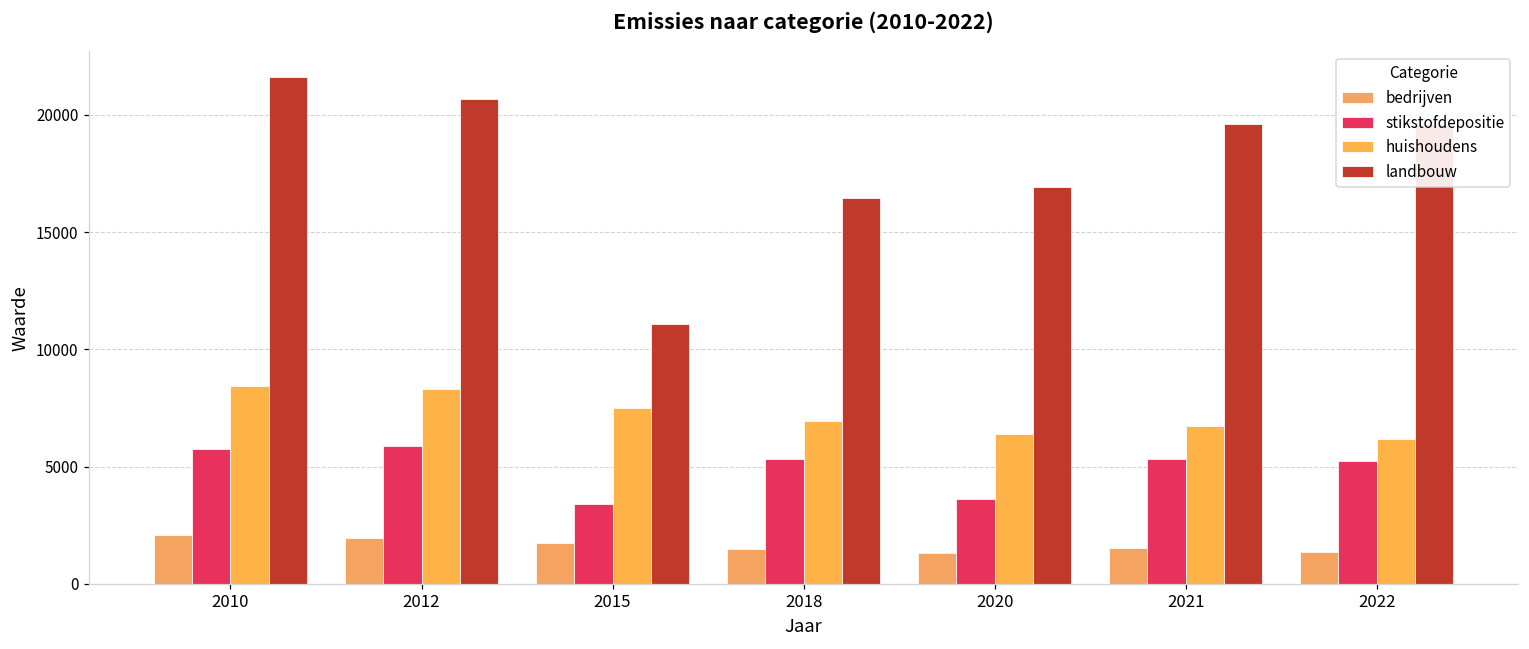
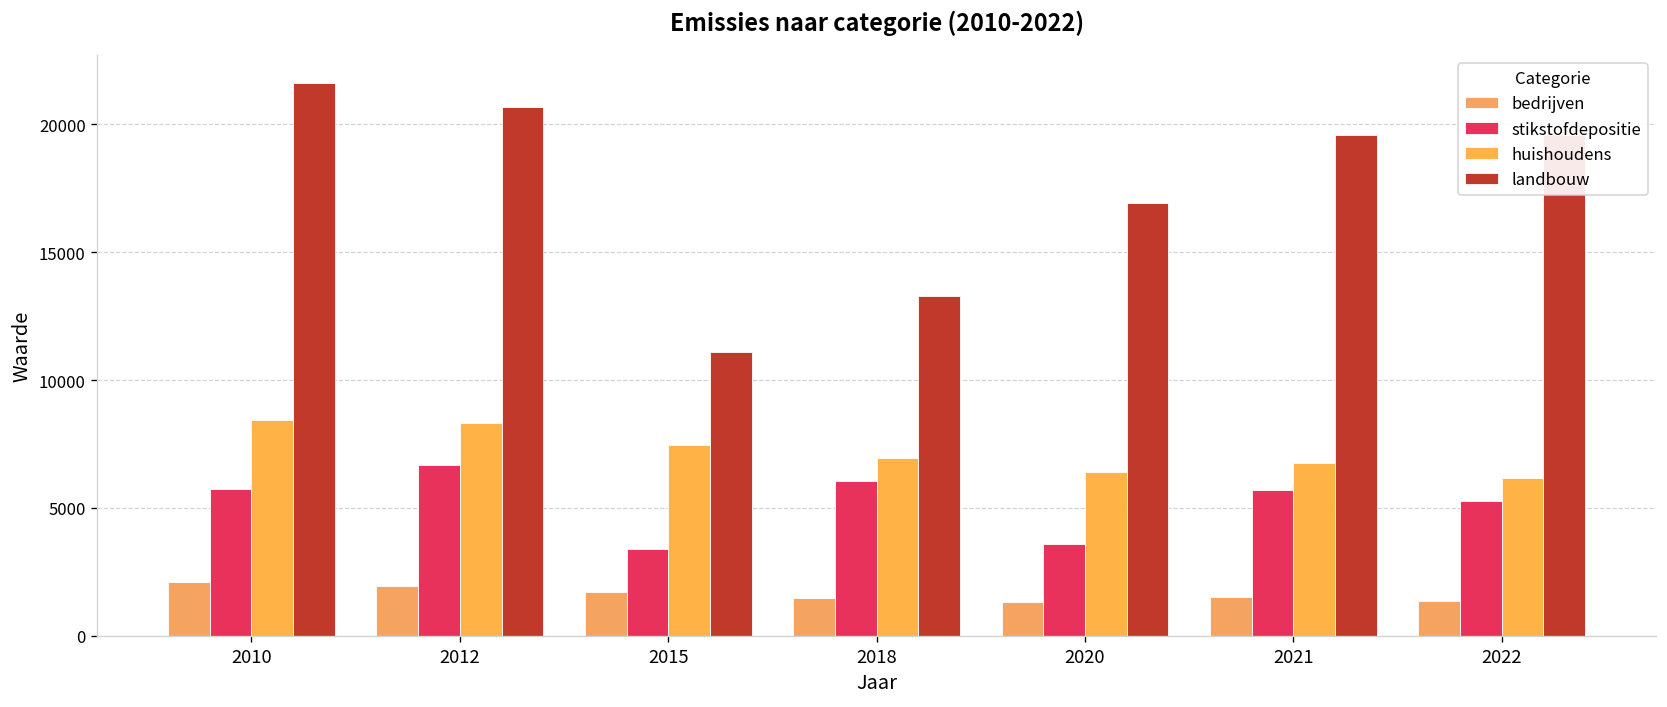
stikstofdepositie, 2012: 5900 -> 6700
stikstofdepositie, 2018: 5300 -> 6100
landbouw, 2018: 16400 -> 13300
stikstofdepositie, 2021: 5300 -> 5700
